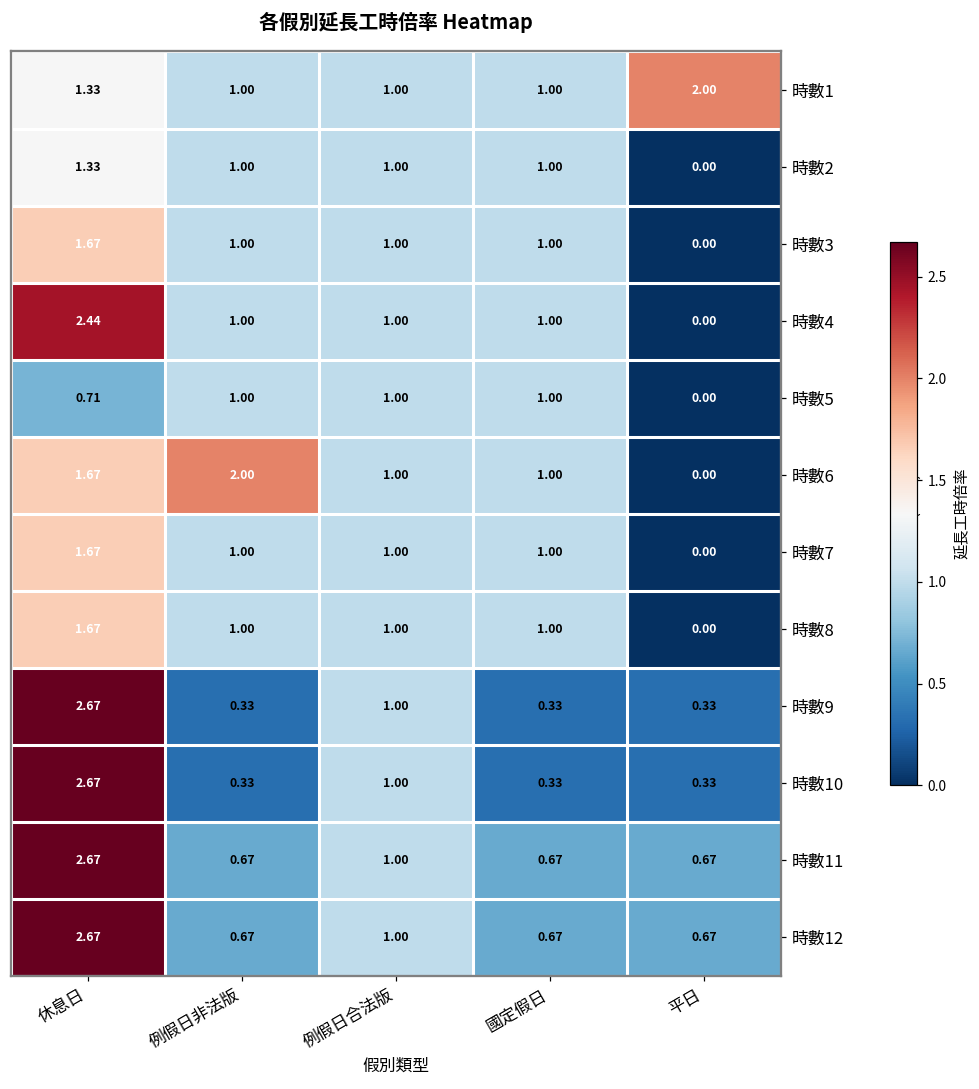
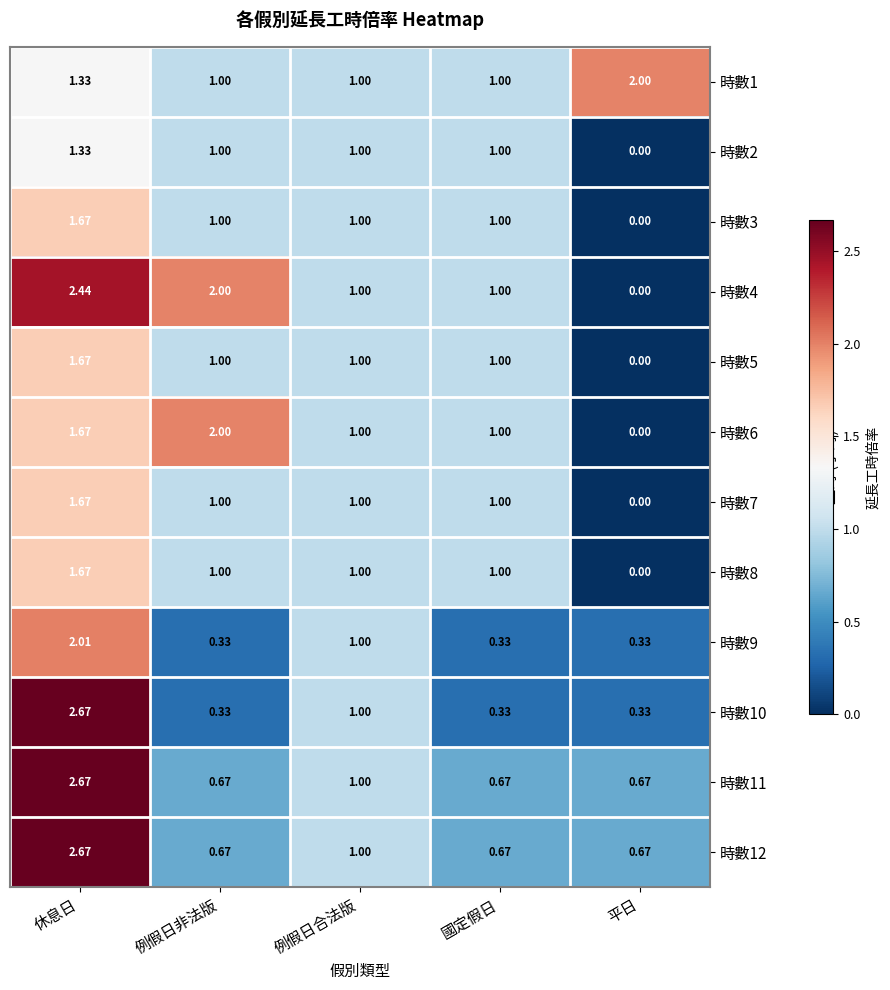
時數4, 例假日非法版: 1.00 -> 2.00
時數5, 休息日: 0.71 -> 1.67
時數9, 休息日: 2.67 -> 2.01
